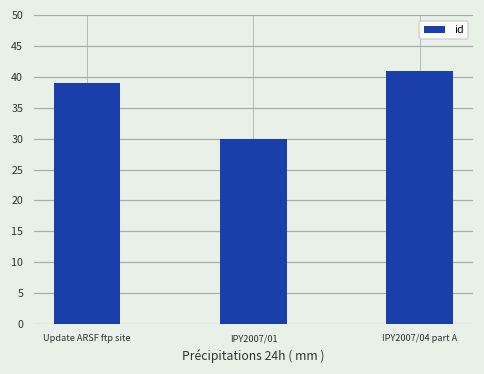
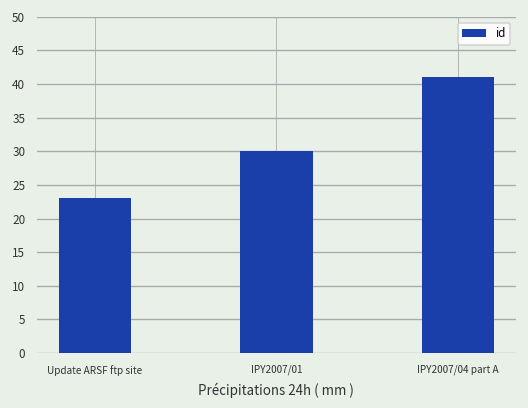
Update ARSF ftp site: 39 -> 23
